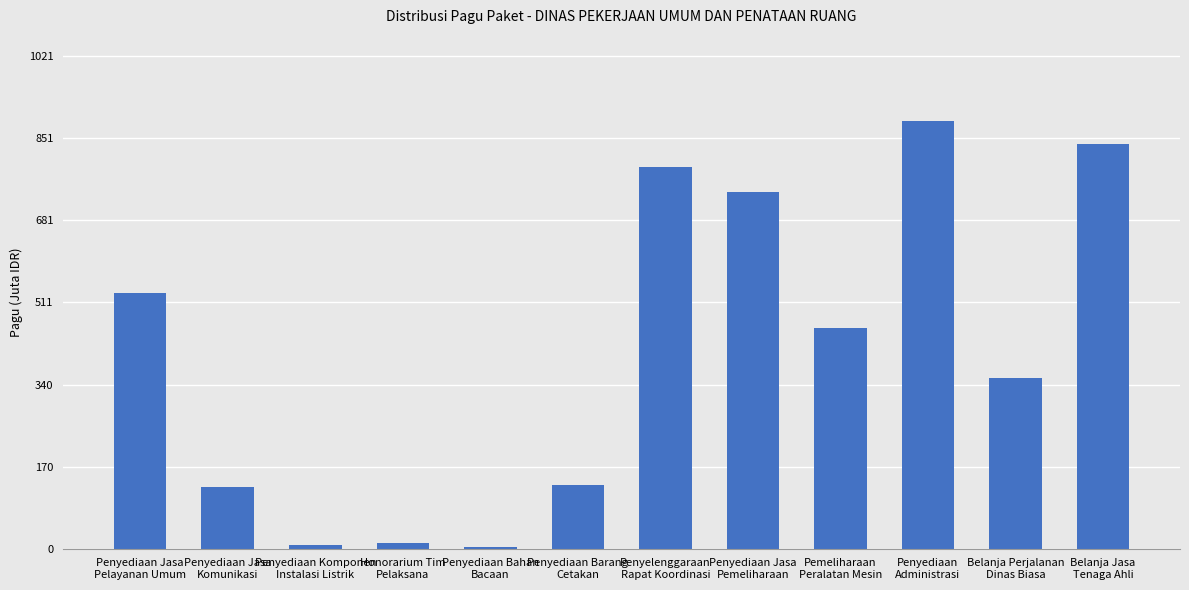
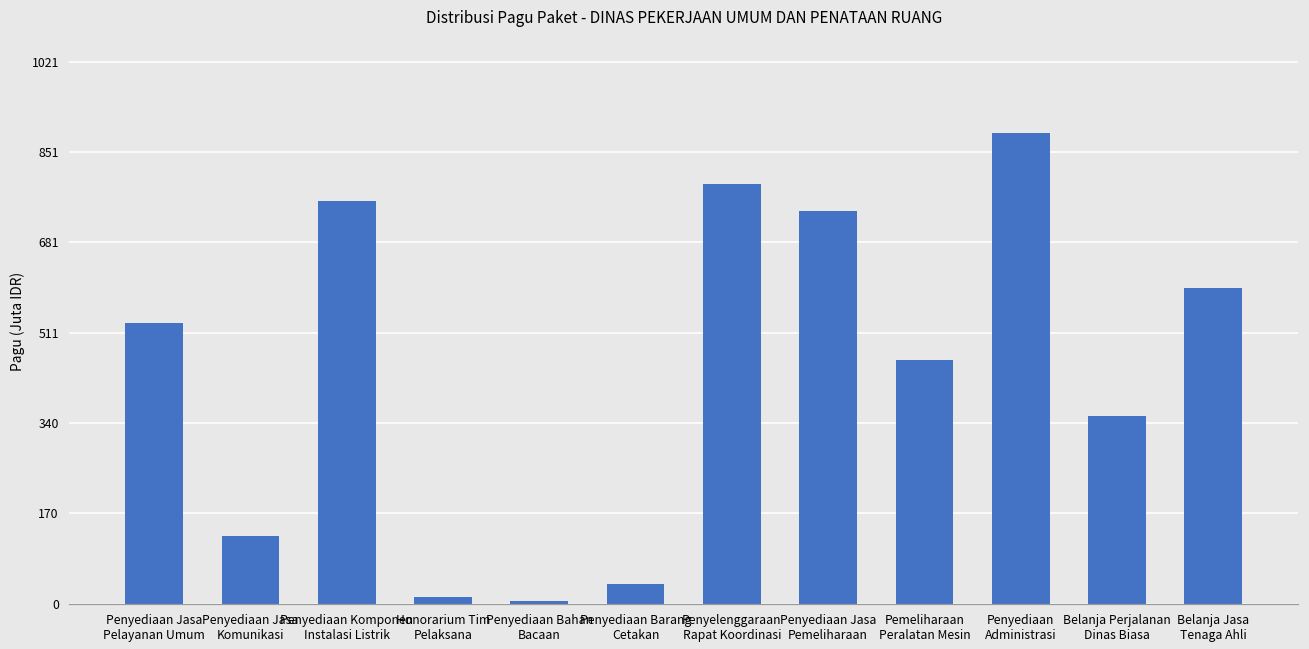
Penyediaan Komponen Instalasi Listrik: 10 -> 760
Penyediaan Barang Cetakan: 130 -> 40
Belanja Jasa Tenaga Ahli: 840 -> 590
